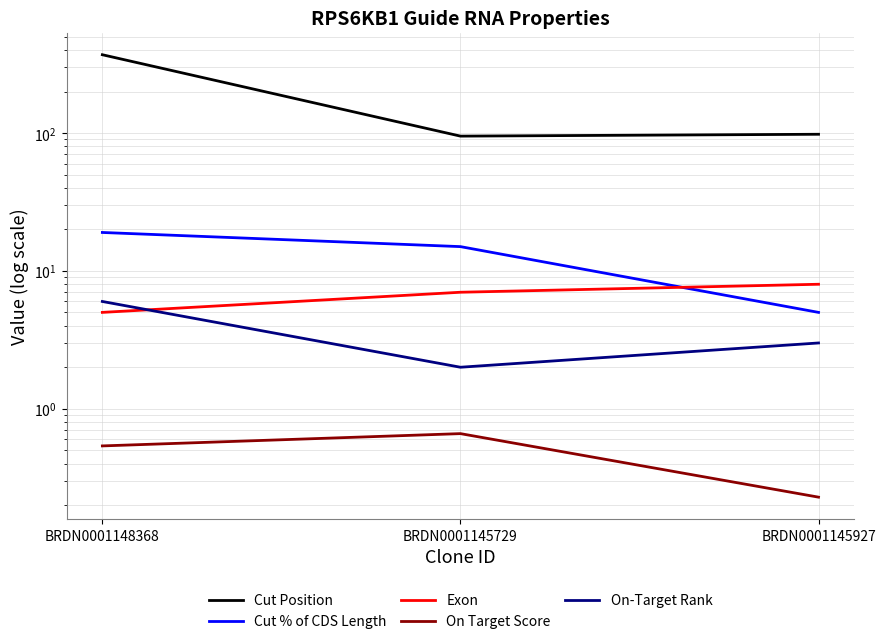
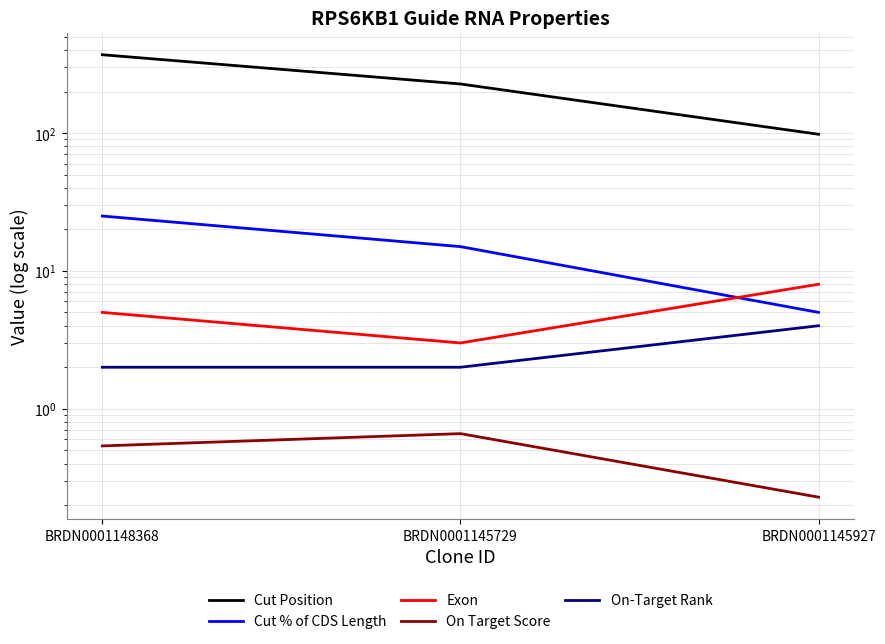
Cut % of CDS Length, BRDN0001148368: 19 -> 25
On-Target Rank, BRDN0001148368: 6 -> 2
Cut Position, BRDN0001145729: 100 -> 230
Exon, BRDN0001145729: 7 -> 3
On-Target Rank, BRDN0001145927: 3 -> 4
